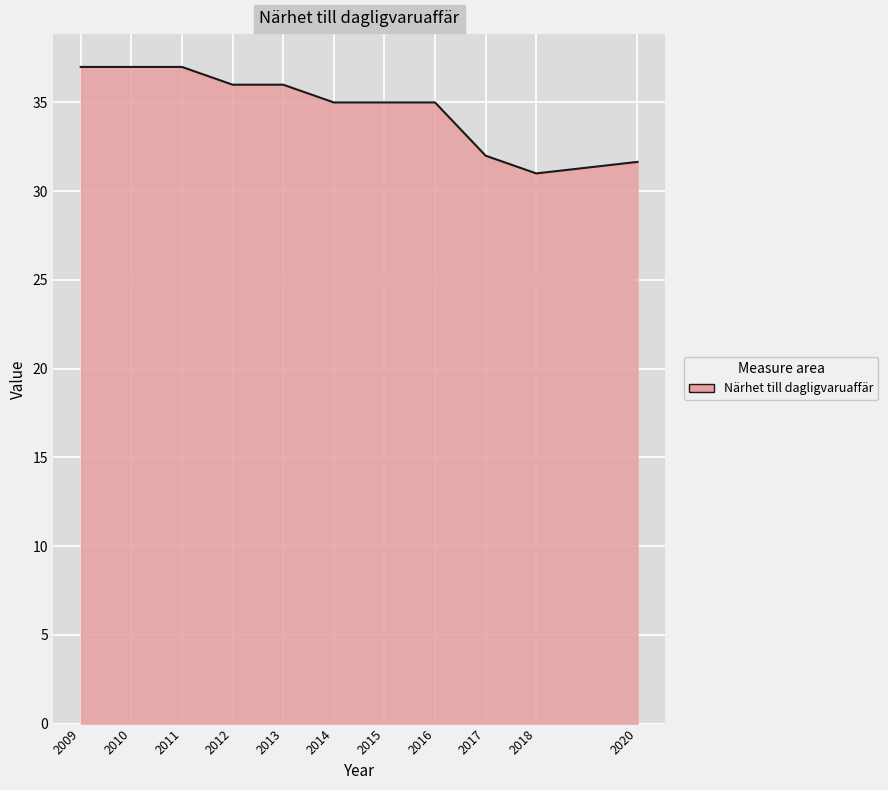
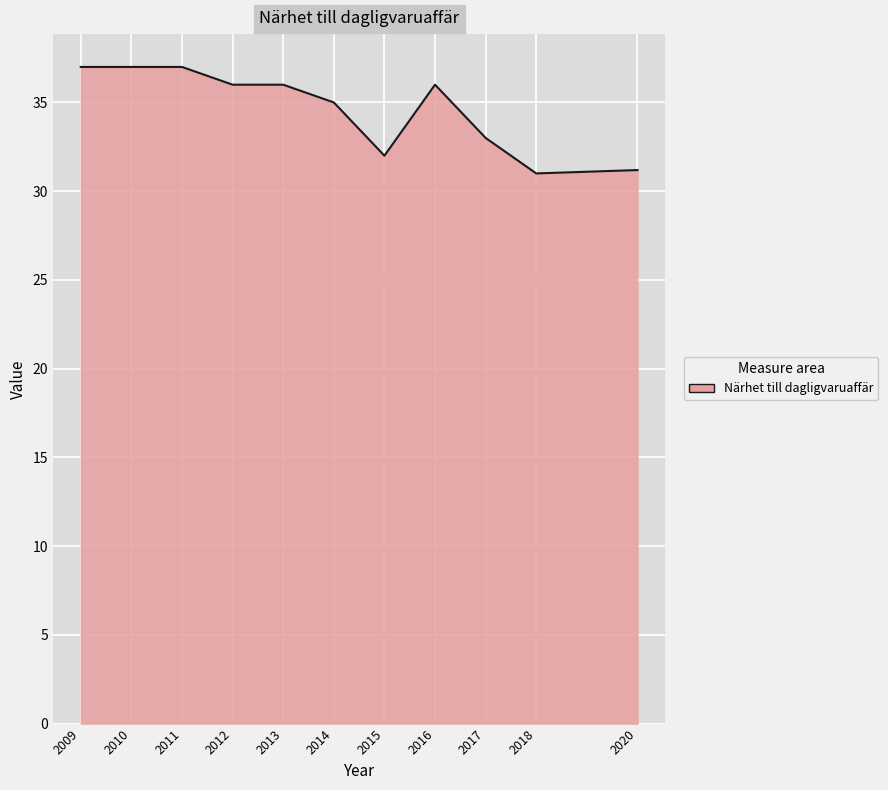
2015: 35 -> 32
2016: 35 -> 36
2017: 32 -> 33
2020: 31.7 -> 31.2
